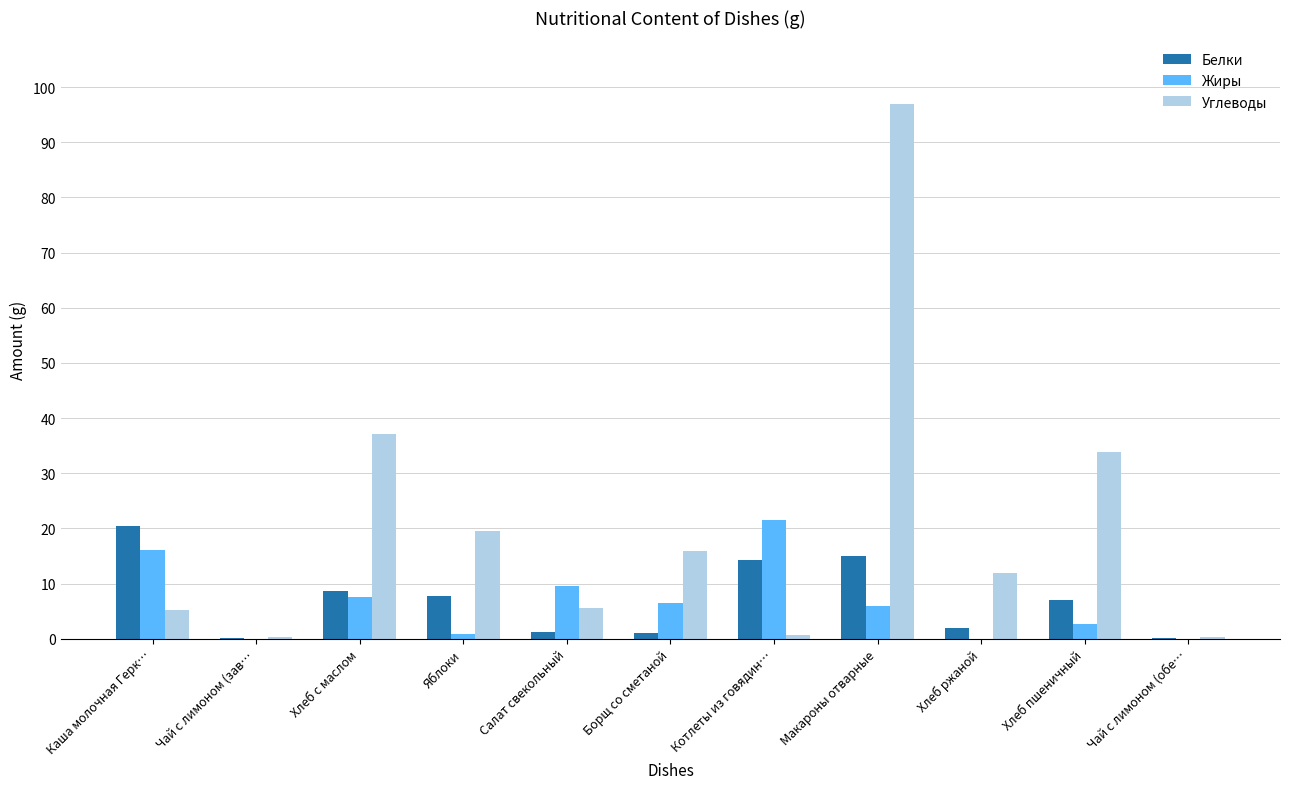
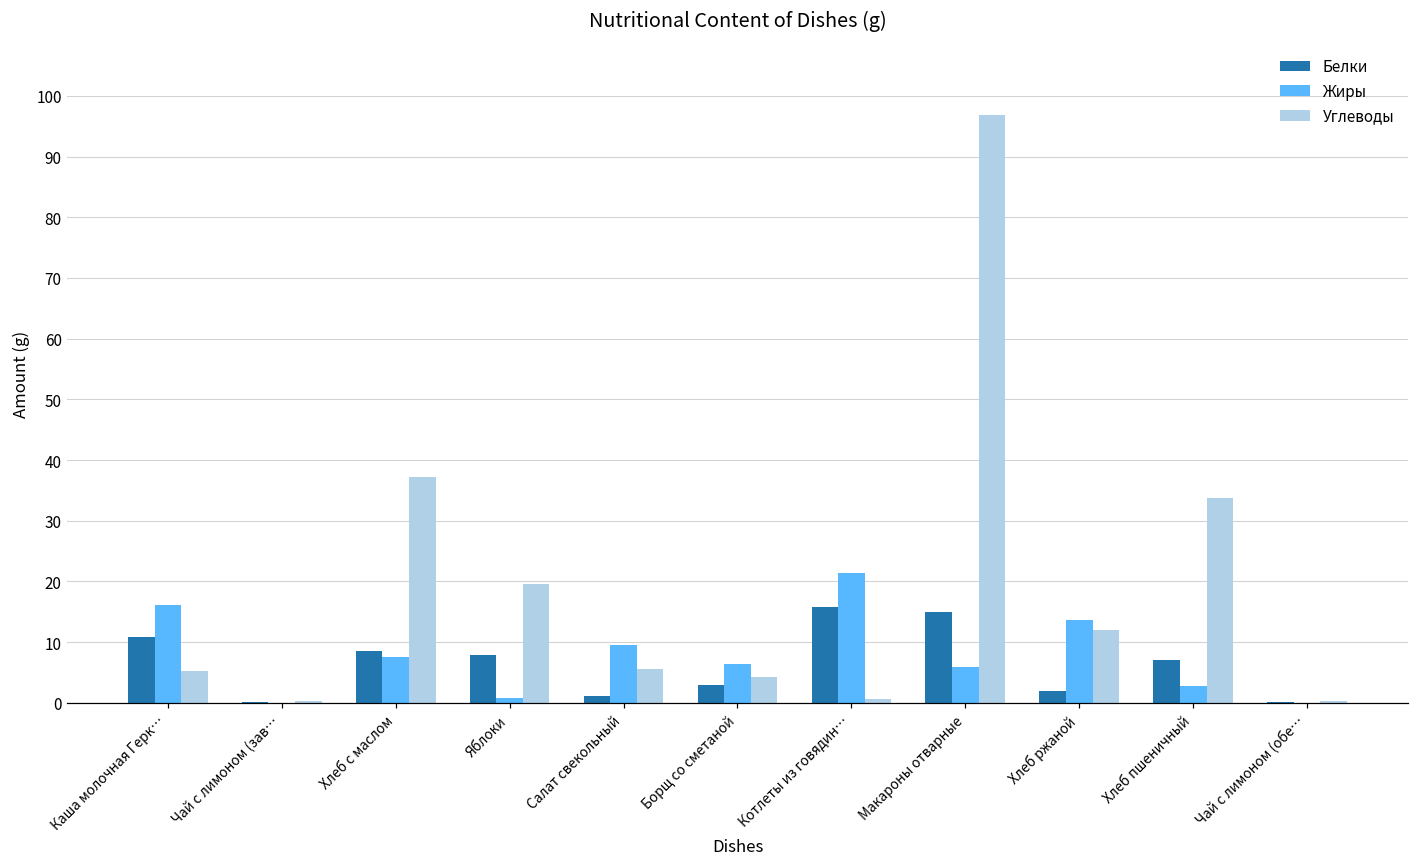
Белки, Каша молочная Герк…: 20 -> 11
Белки, Борщ со сметаной: 1 -> 3
Углеводы, Борщ со сметаной: 16 -> 4
Белки, Котлеты из говядин…: 14 -> 16
Жиры, Хлеб ржаной: 0 -> 14
